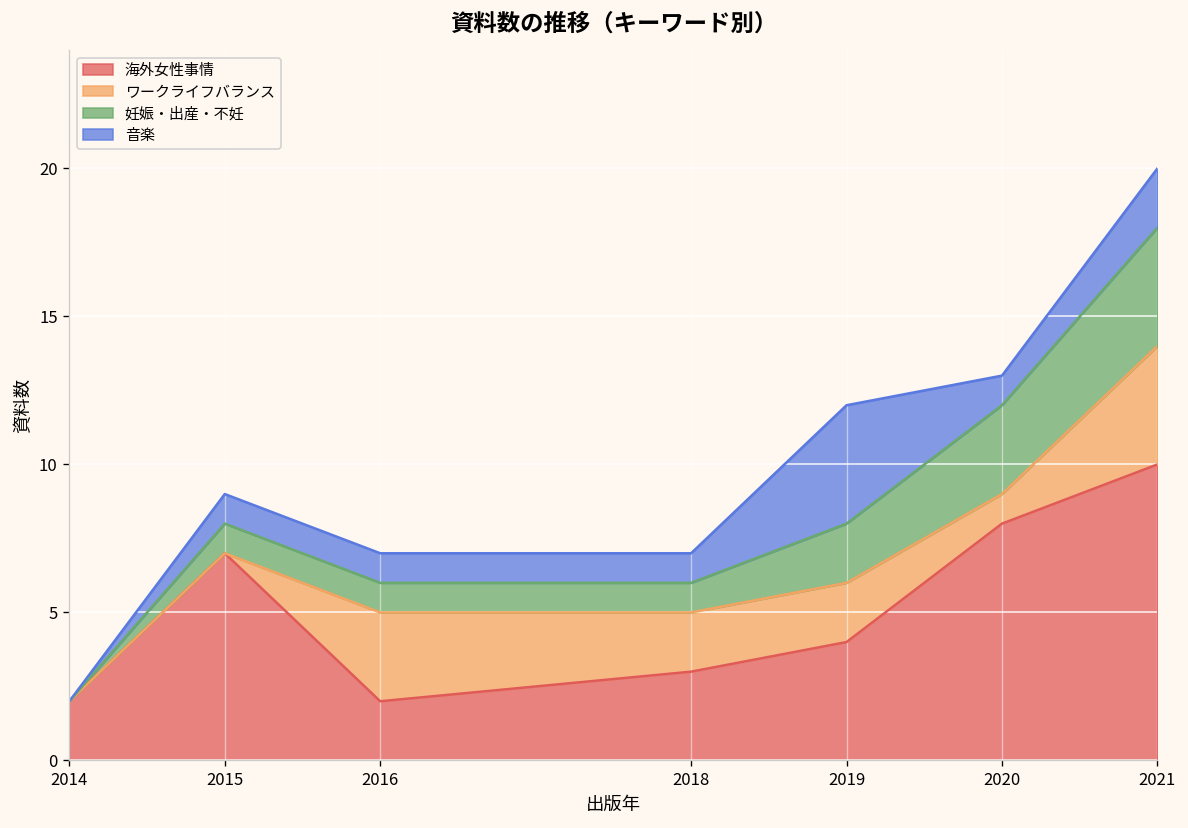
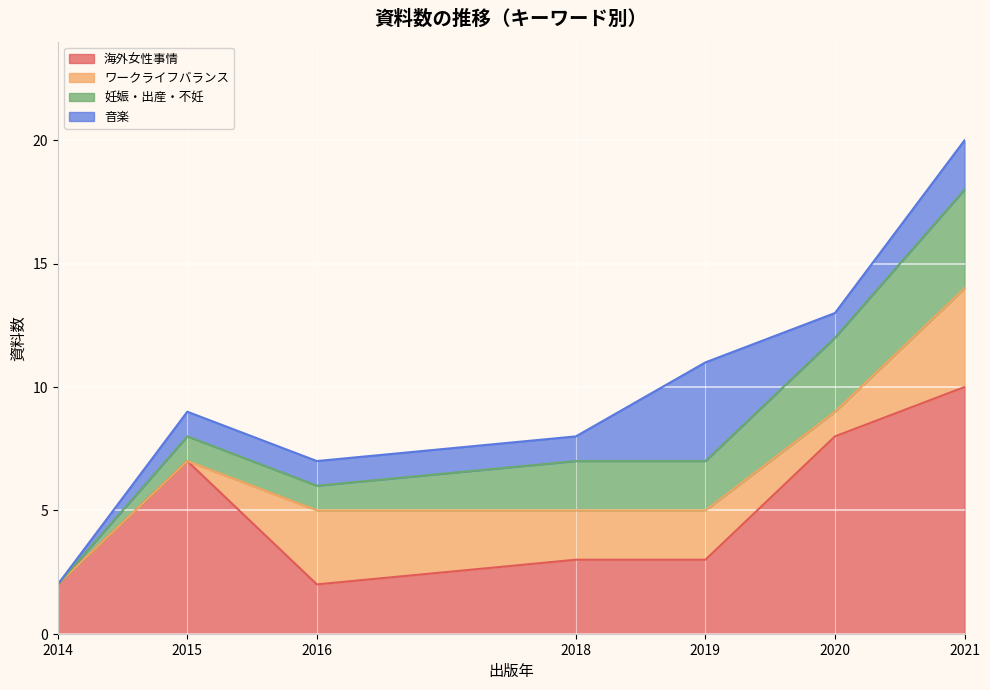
妊娠・出産・不妊, 2018: 1 -> 2
海外女性事情, 2019: 4 -> 3
